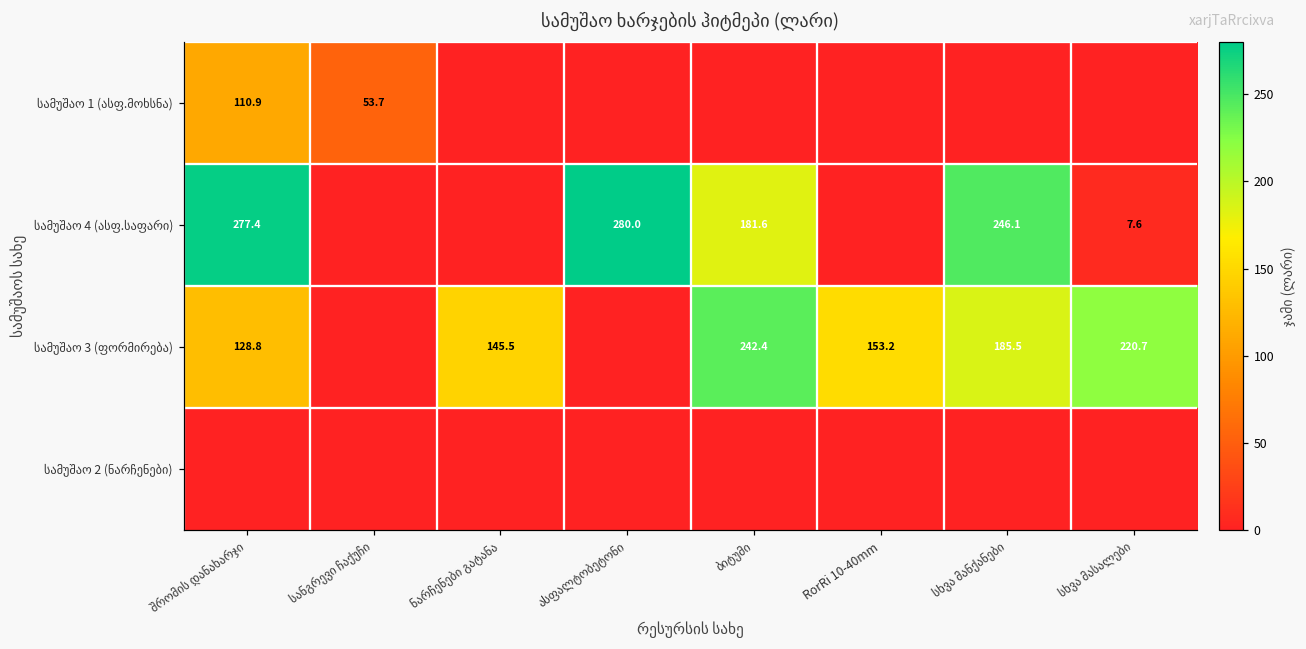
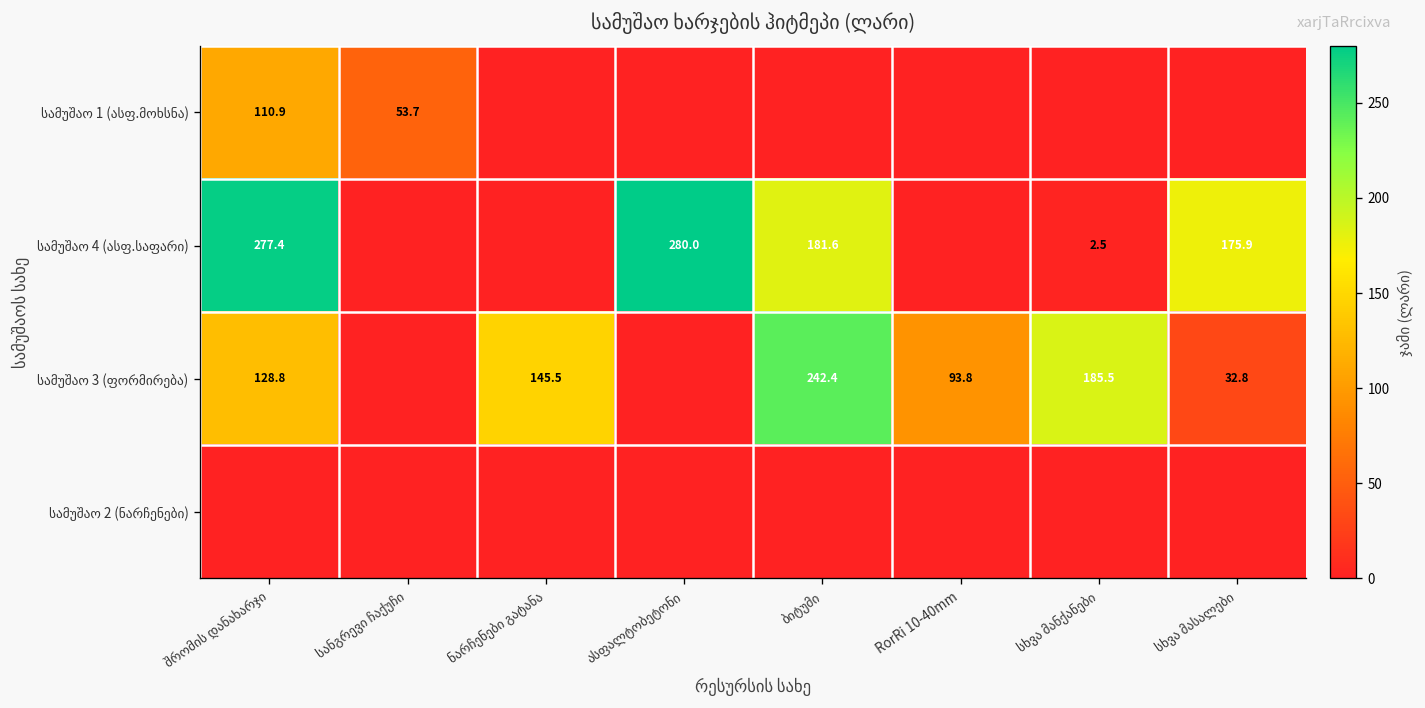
სამუშაო 4 (ასფ.საფარი), სხვა მანქანები: 246.1 -> 2.5
სამუშაო 4 (ასფ.საფარი), სხვა მასალები: 7.6 -> 175.9
სამუშაო 3 (ფორმირება), RorRi 10-40mm: 153.2 -> 93.8
სამუშაო 3 (ფორმირება), სხვა მასალები: 220.7 -> 32.8
